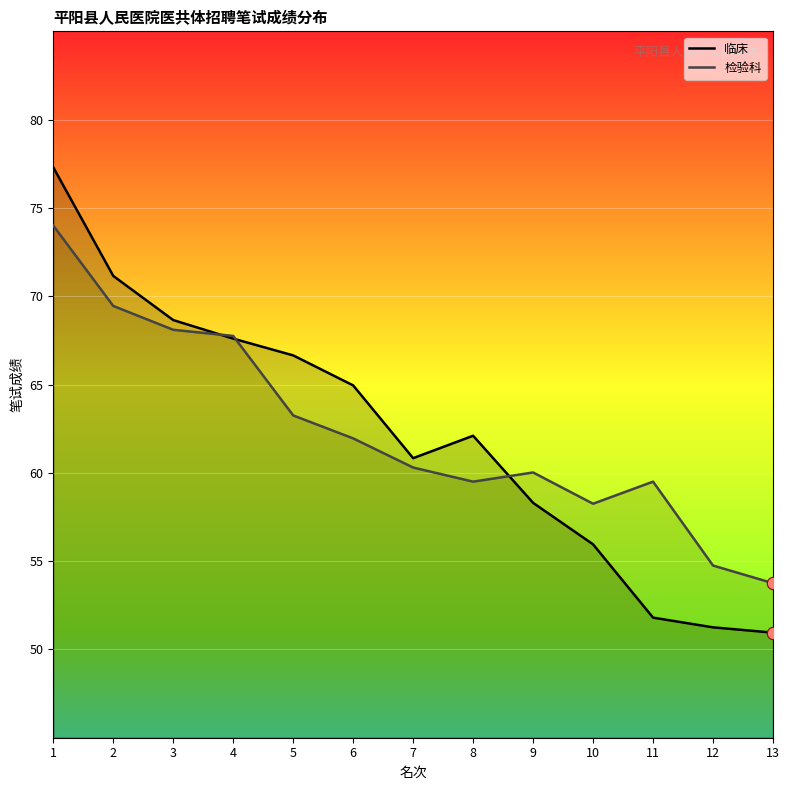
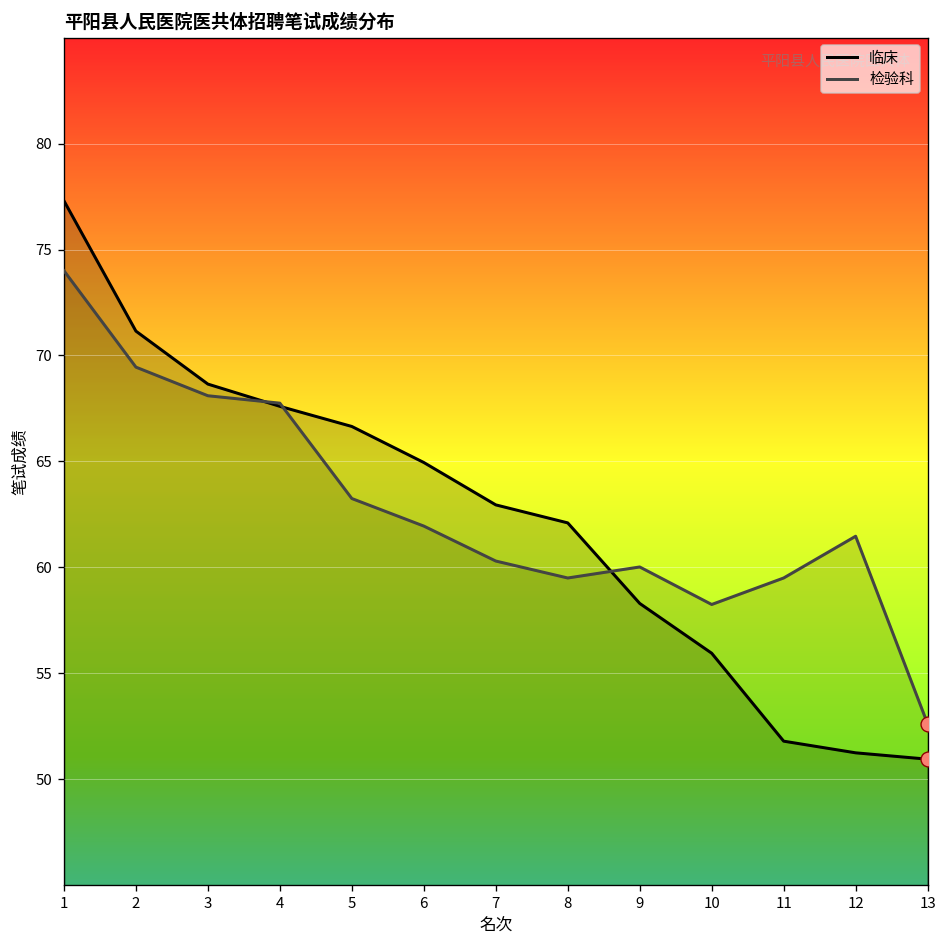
临床, 7: 60.8 -> 63.0
检验科, 12: 54.8 -> 61.5
检验科, 13: 53.8 -> 52.6
